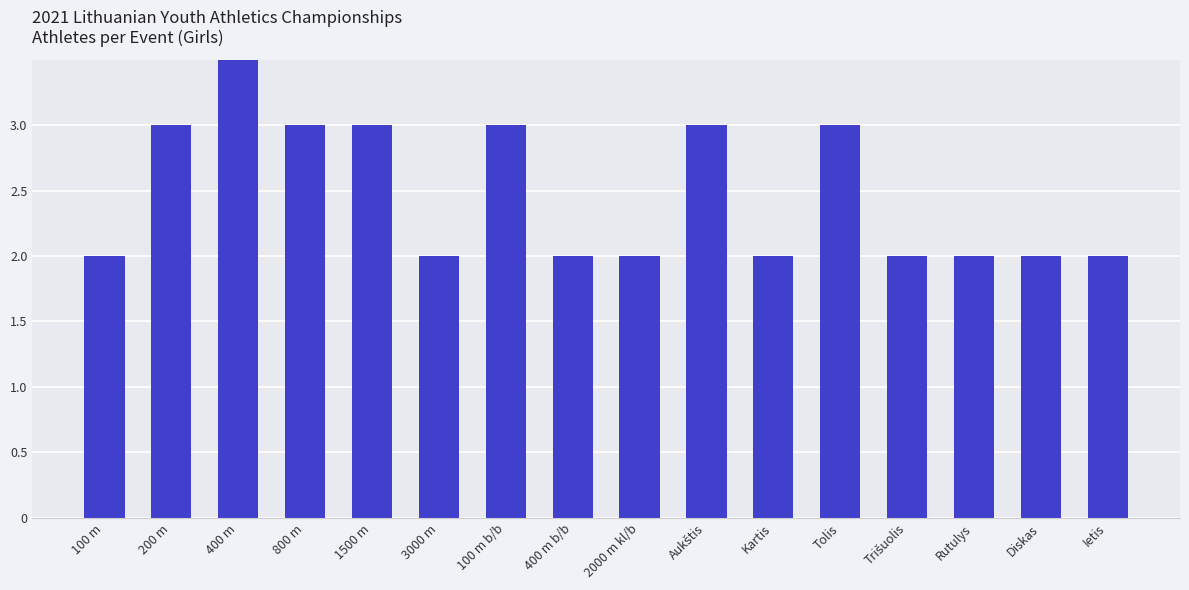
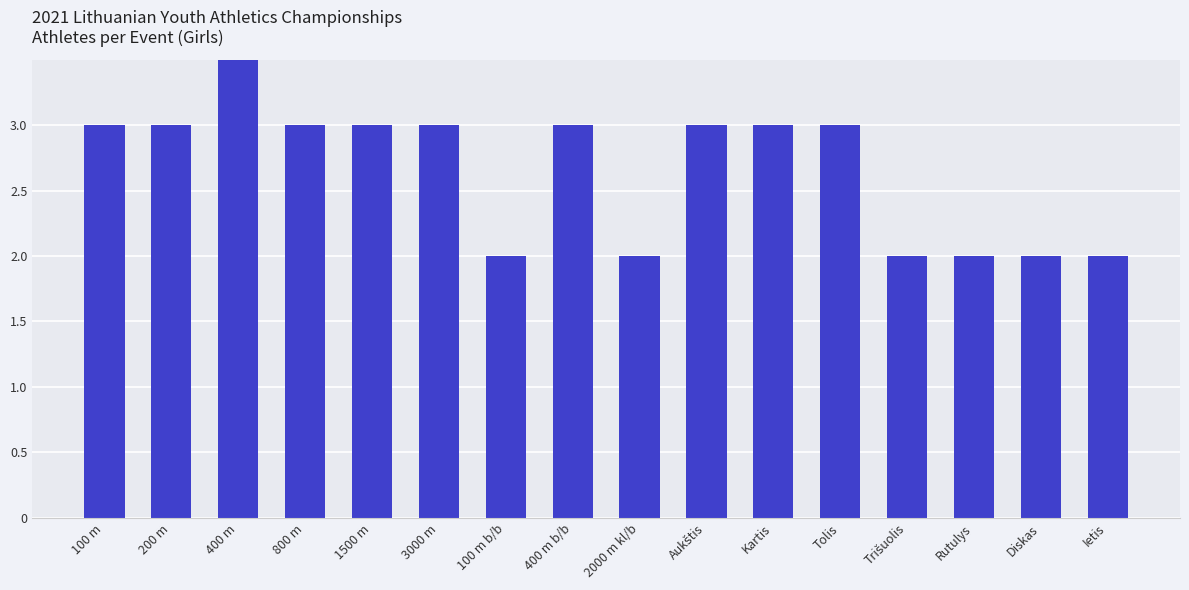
100 m: 2 -> 3
3000 m: 2 -> 3
100 m b/b: 3 -> 2
400 m b/b: 2 -> 3
Kartis: 2 -> 3
